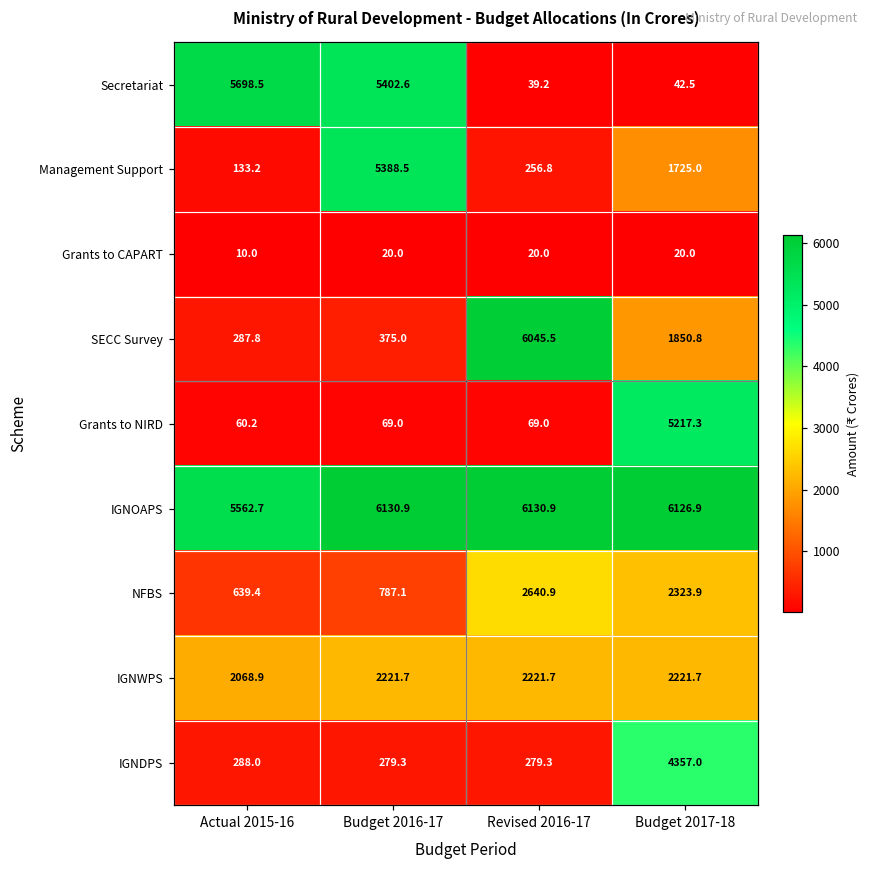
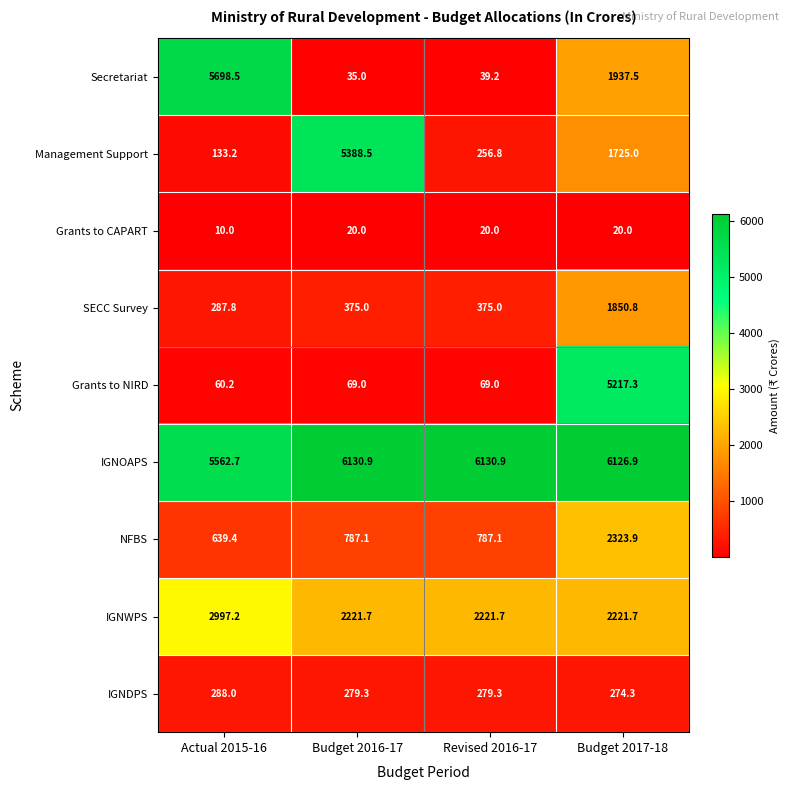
Secretariat, Budget 2016-17: 5402.6 -> 35.0
Secretariat, Budget 2017-18: 42.5 -> 1937.5
SECC Survey, Revised 2016-17: 6045.5 -> 375.0
NFBS, Revised 2016-17: 2640.9 -> 787.1
IGNWPS, Actual 2015-16: 2068.9 -> 2997.2
IGNDPS, Budget 2017-18: 4357.0 -> 274.3
